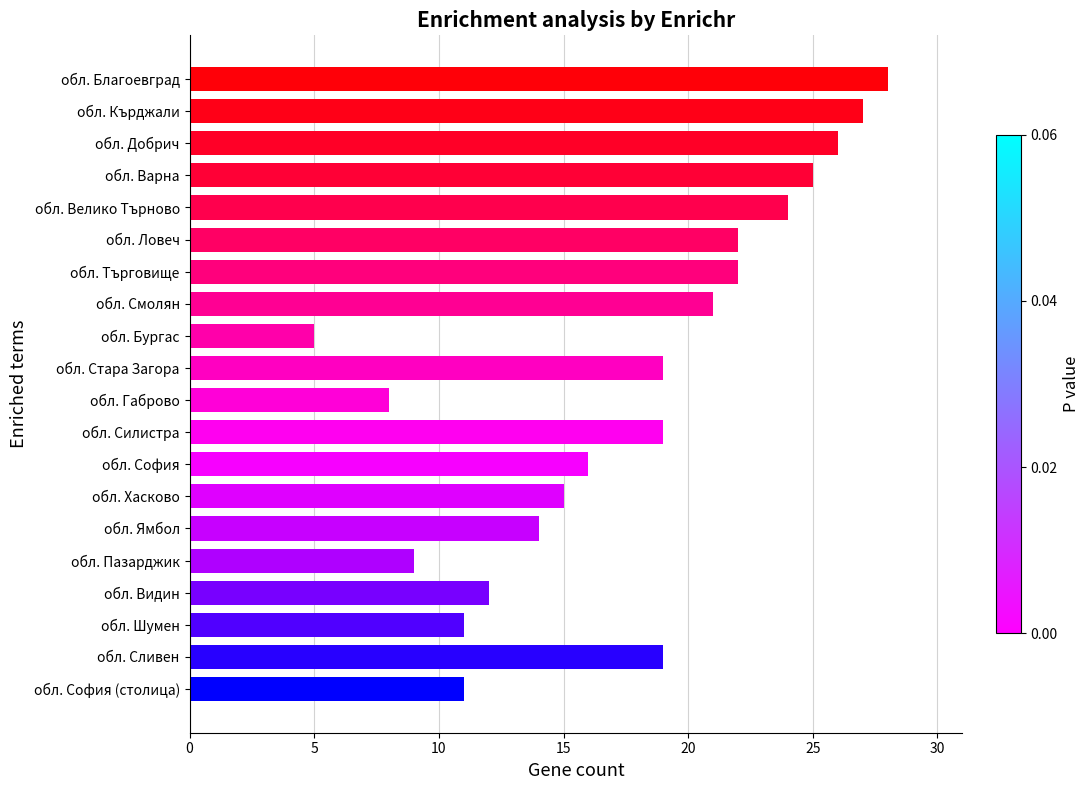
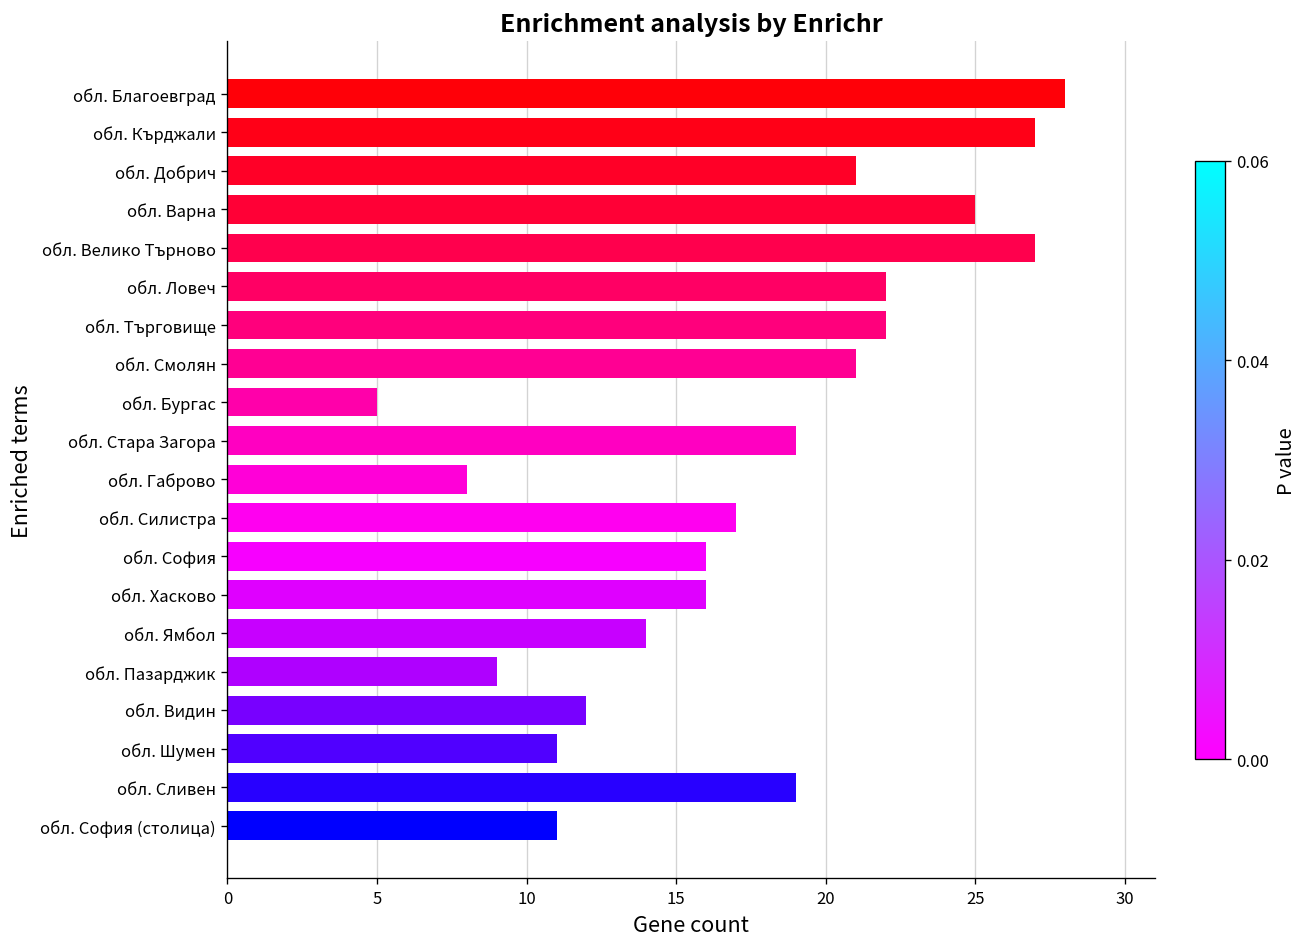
обл. Добрич: 26 -> 21
обл. Велико Търново: 24 -> 27
обл. Силистра: 19 -> 17
обл. Хасково: 15 -> 16
